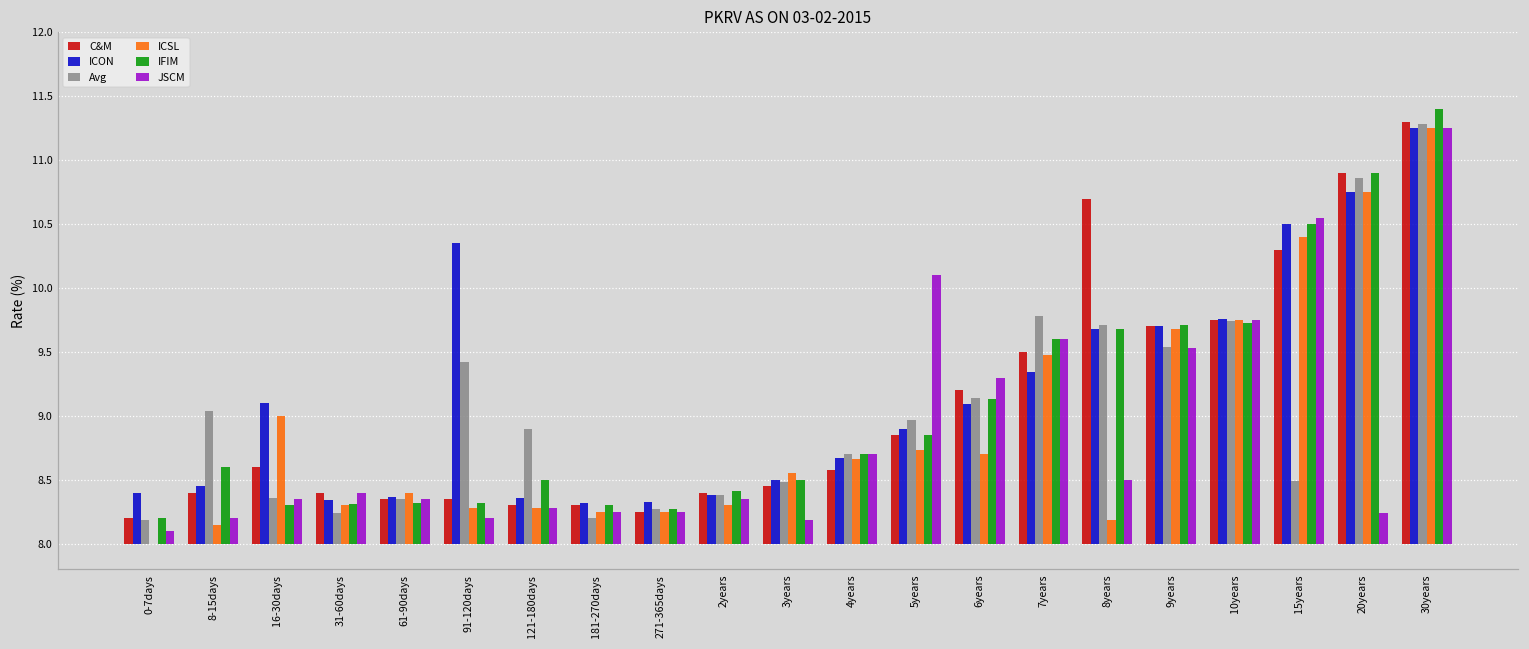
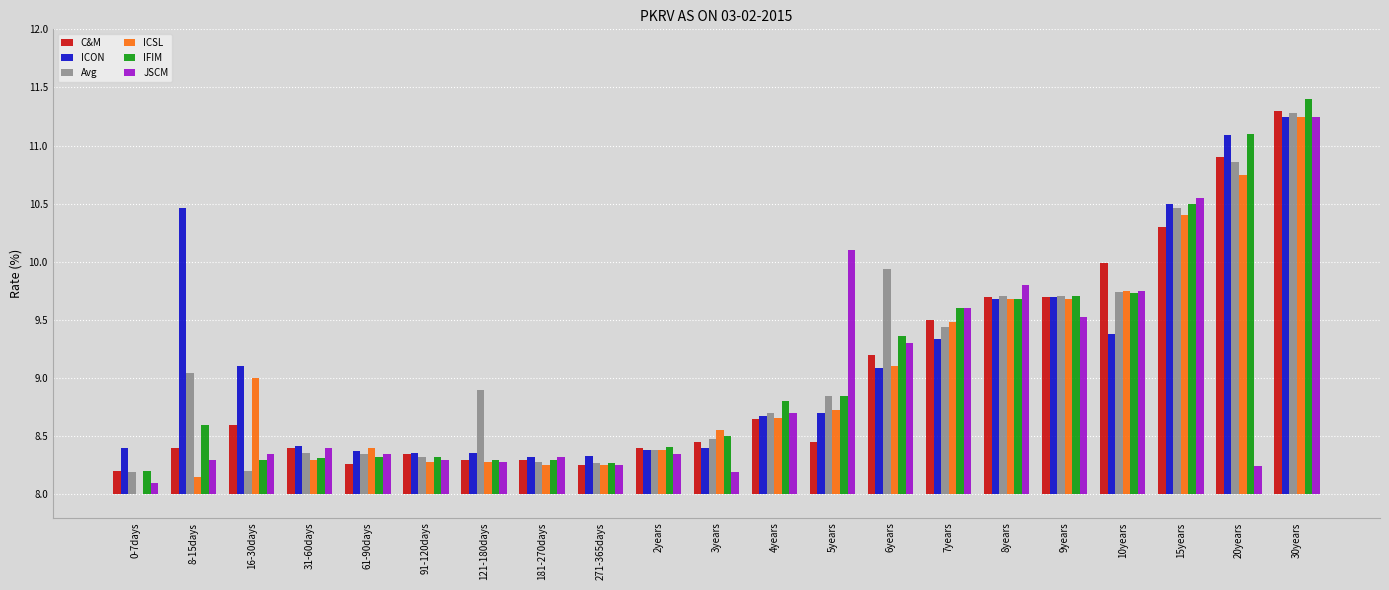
ICON, 8-15days: 8.45 -> 10.46
JSCM, 8-15days: 8.2 -> 8.3
Avg, 16-30days: 8.36 -> 8.20
ICON, 31-60days: 8.34 -> 8.42
Avg, 31-60days: 8.24 -> 8.36
C&M, 61-90days: 8.35 -> 8.26
ICON, 91-120days: 10.35 -> 8.36
Avg, 91-120days: 9.42 -> 8.32
JSCM, 91-120days: 8.2 -> 8.3
IFIM, 121-180days: 8.5 -> 8.3
Avg, 181-270days: 8.20 -> 8.28
JSCM, 181-270days: 8.25 -> 8.32
ICSL, 2years: 8.30 -> 8.38
ICON, 3years: 8.5 -> 8.4
C&M, 4years: 8.58 -> 8.65
IFIM, 4years: 8.7 -> 8.8
C&M, 5years: 8.85 -> 8.45
ICON, 5years: 8.9 -> 8.7
Avg, 5years: 8.97 -> 8.85
Avg, 6years: 9.14 -> 9.94
ICSL, 6years: 8.7 -> 9.1
IFIM, 6years: 9.13 -> 9.36
Avg, 7years: 9.78 -> 9.44
C&M, 8years: 10.7 -> 9.7
ICSL, 8years: 8.19 -> 9.68
JSCM, 8years: 8.5 -> 9.8
Avg, 9years: 9.54 -> 9.71
C&M, 10years: 9.75 -> 9.99
ICON, 10years: 9.76 -> 9.38
Avg, 15years: 8.49 -> 10.46
ICON, 20years: 10.75 -> 11.09
IFIM, 20years: 10.9 -> 11.1
